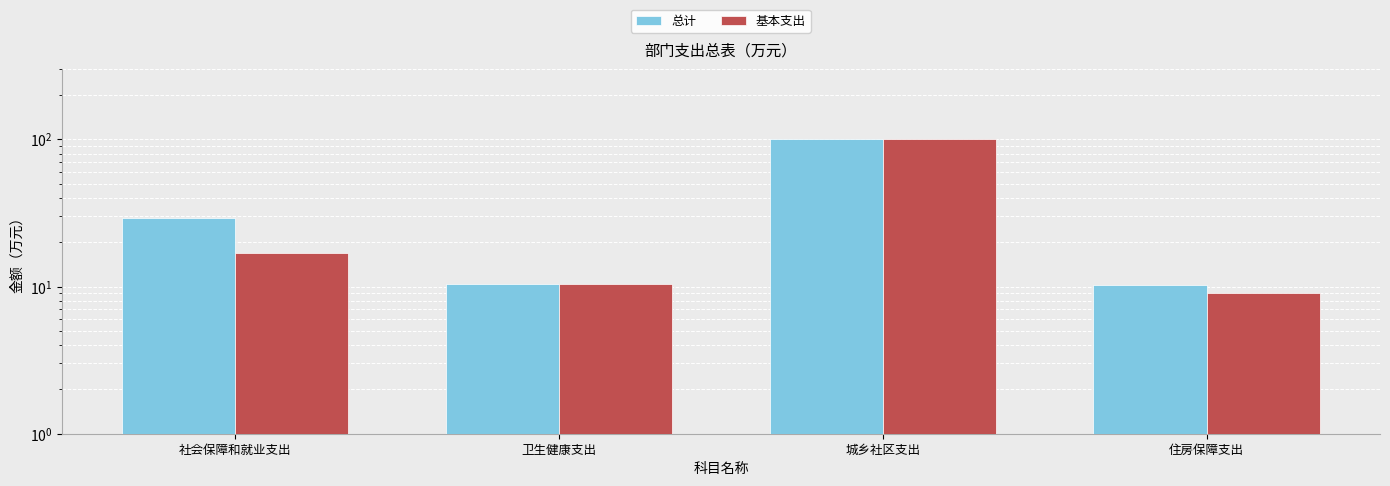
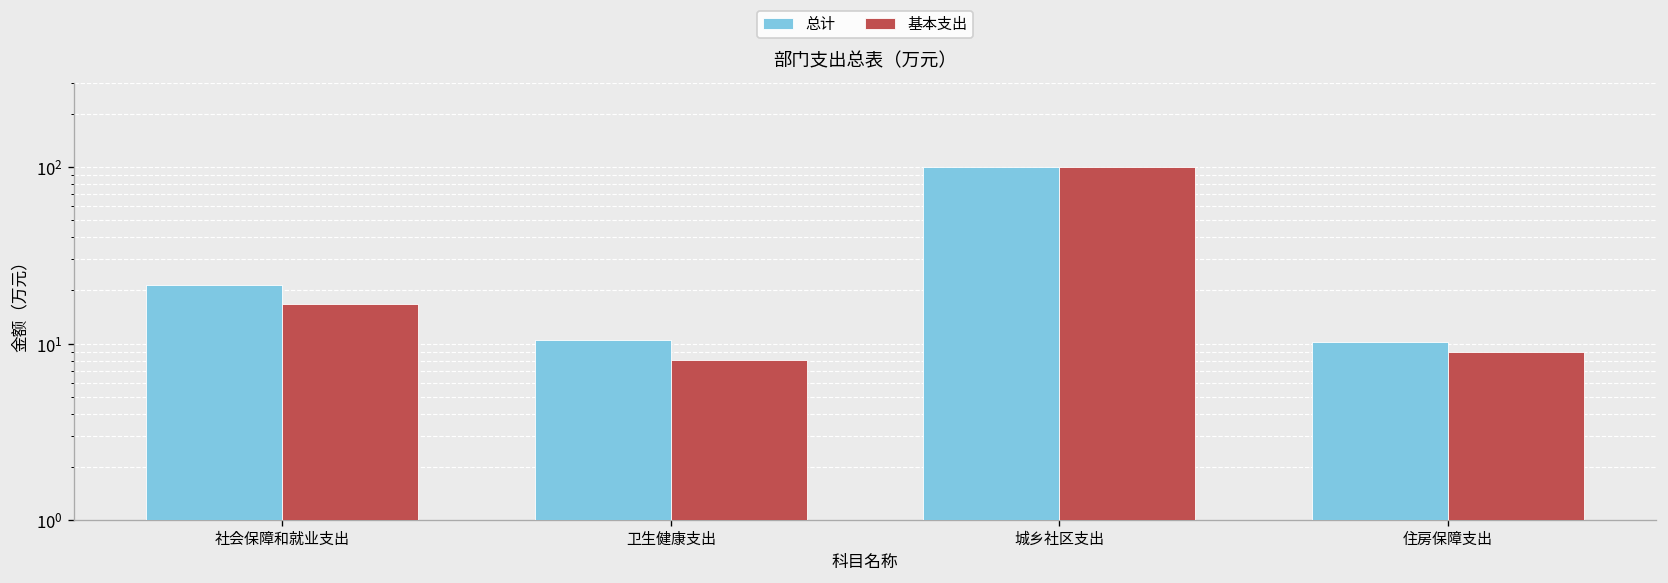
总计, 社会保障和就业支出: 29 -> 21
基本支出, 卫生健康支出: 10 -> 8
